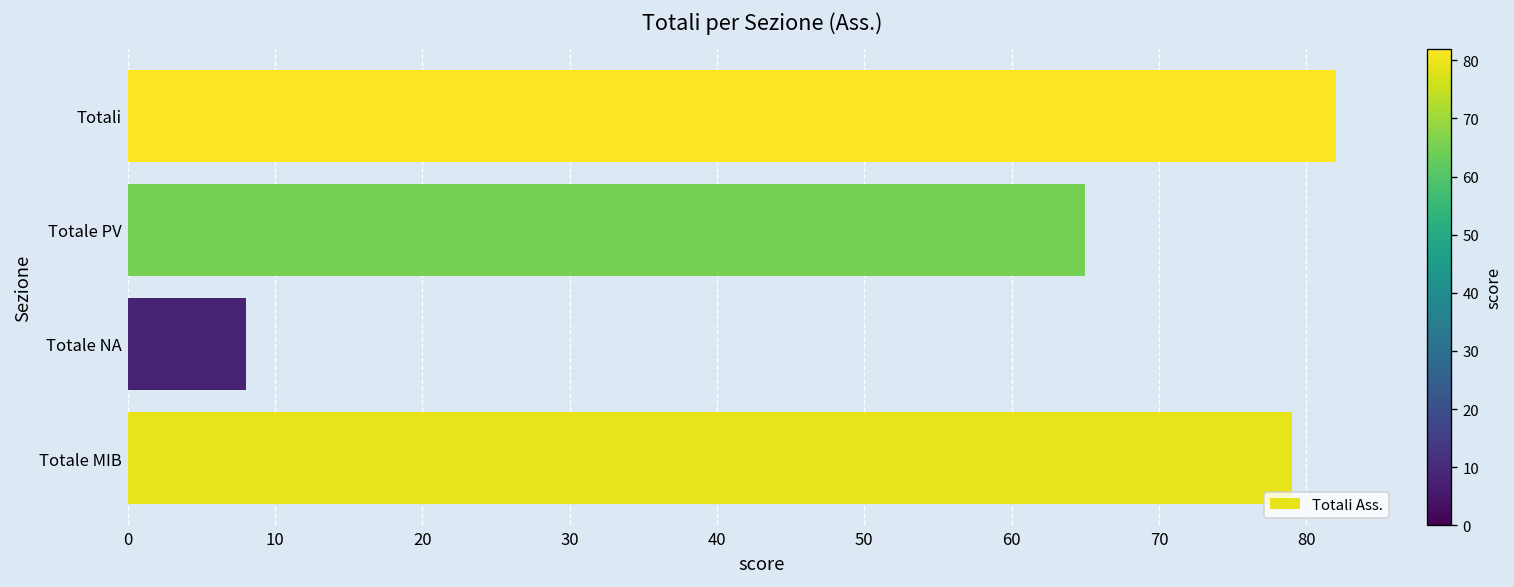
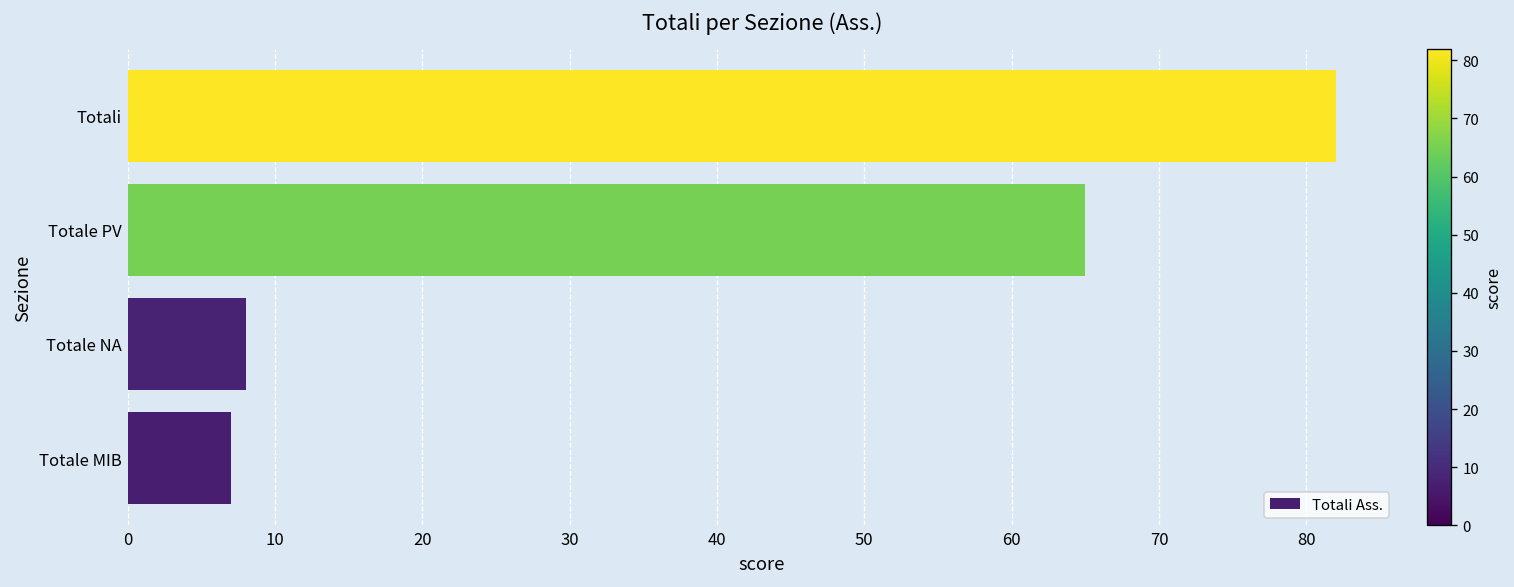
Totale MIB: 79 -> 7
